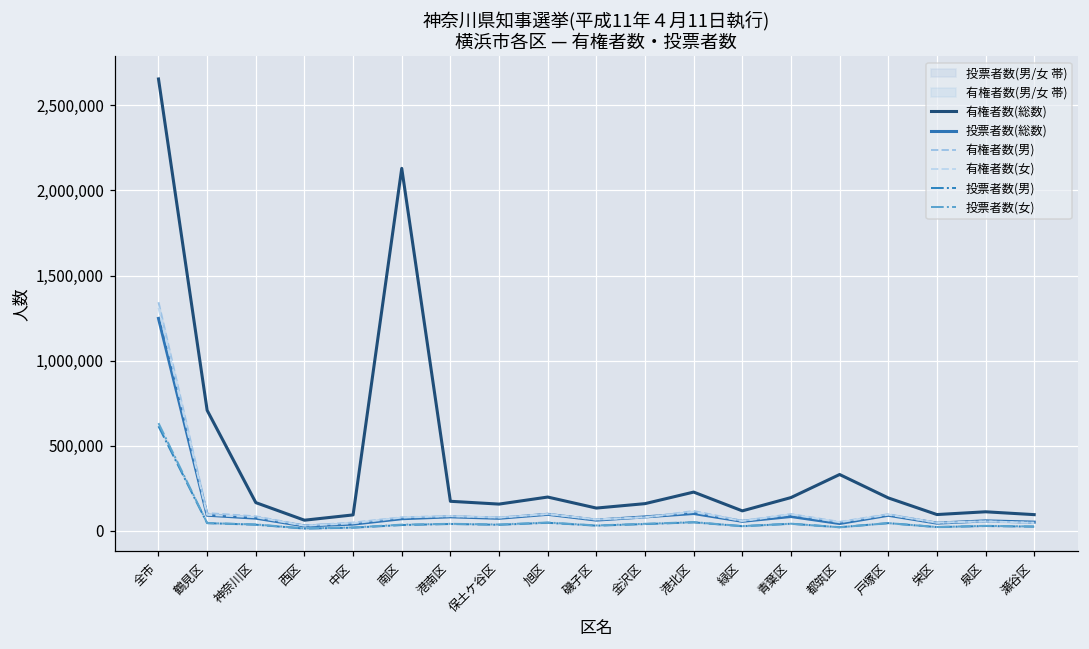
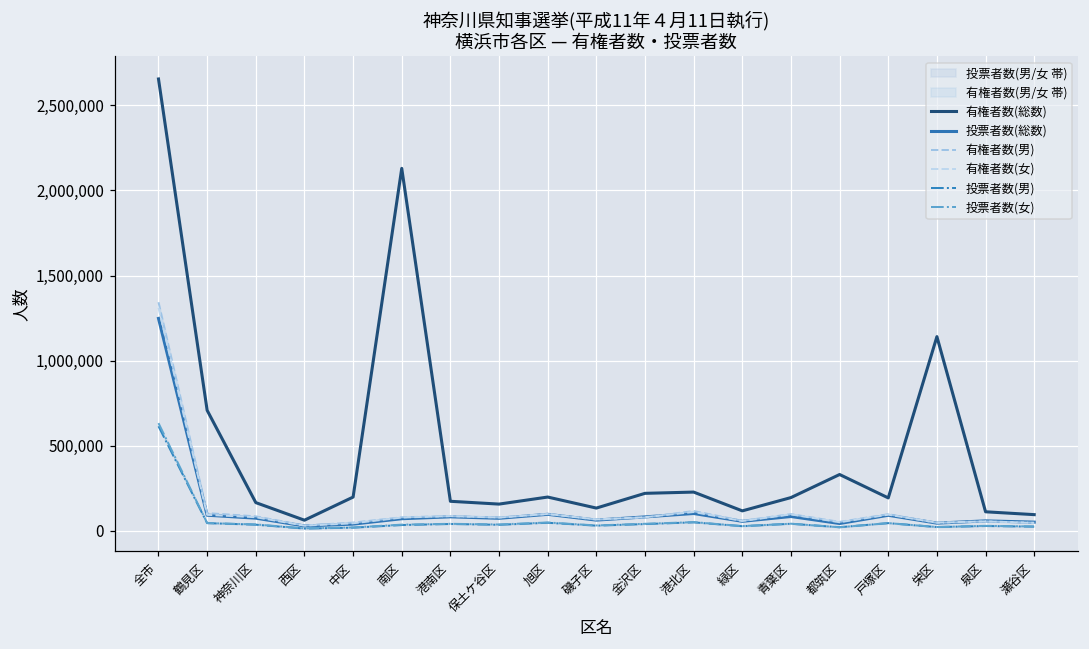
有権者数(総数), 中区: 90,000 -> 200,000
有権者数(総数), 金沢区: 160,000 -> 220,000
有権者数(総数), 栄区: 100,000 -> 1,140,000
